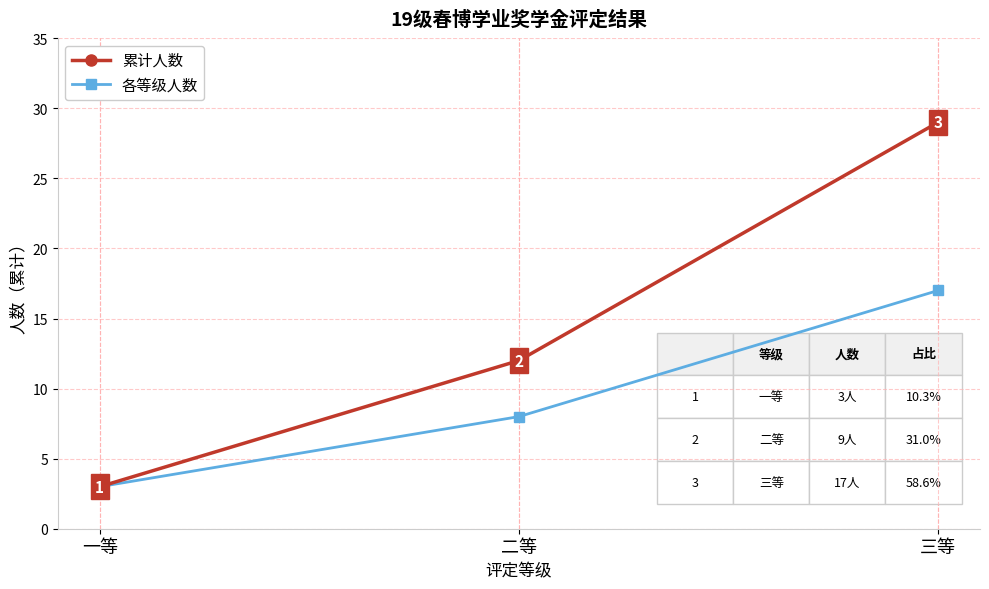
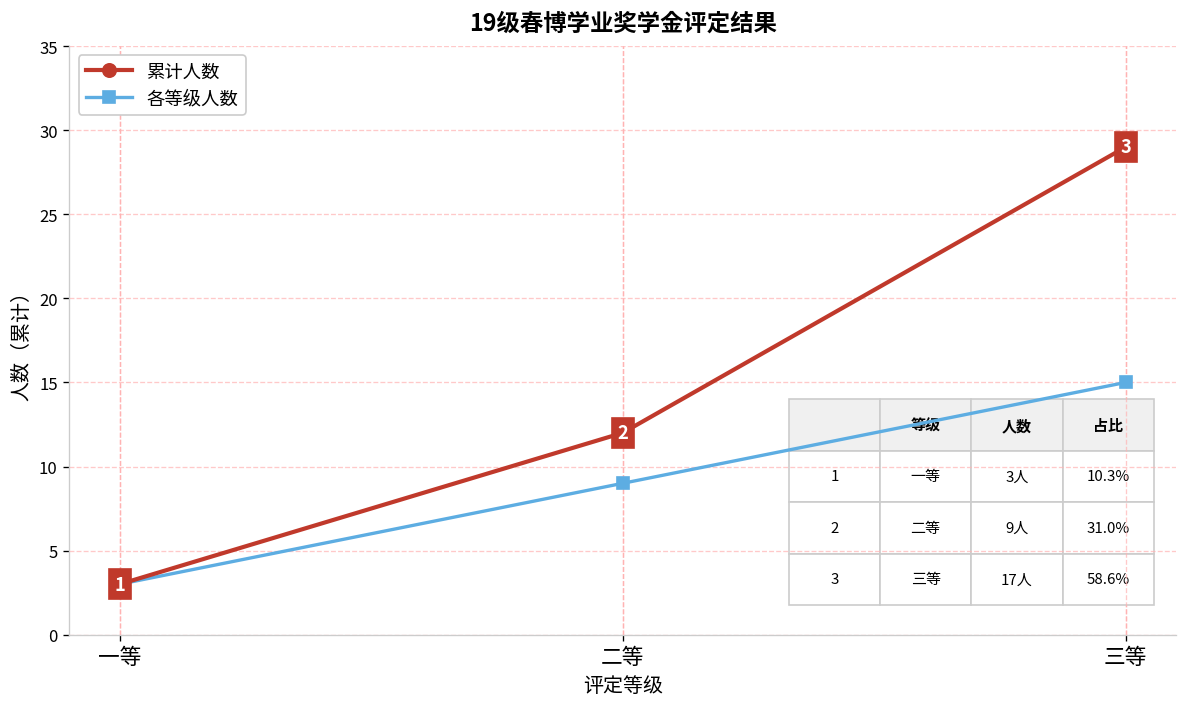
各等级人数, 二等: 8 -> 9
各等级人数, 三等: 17 -> 15
